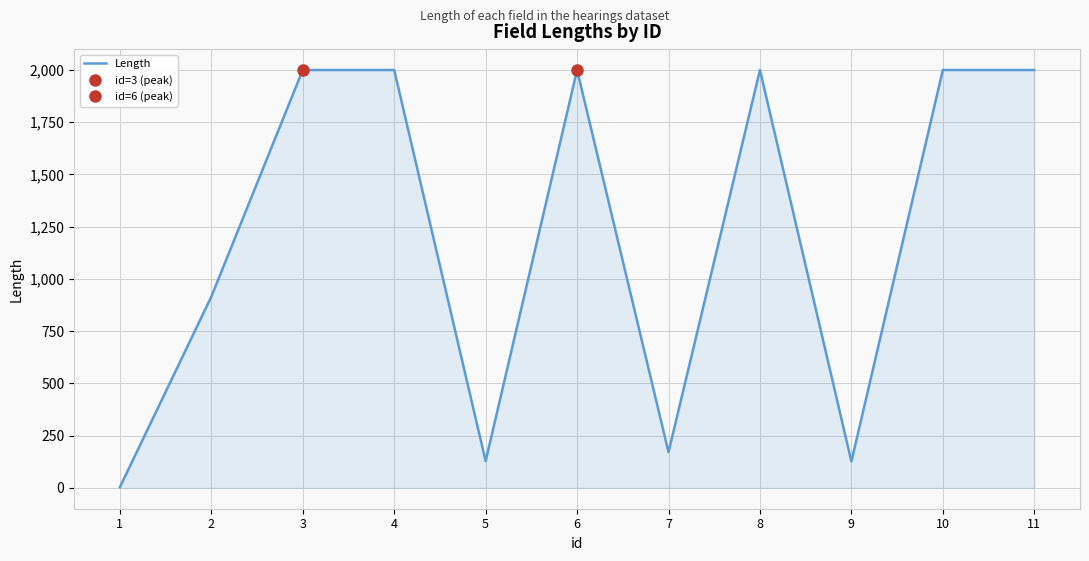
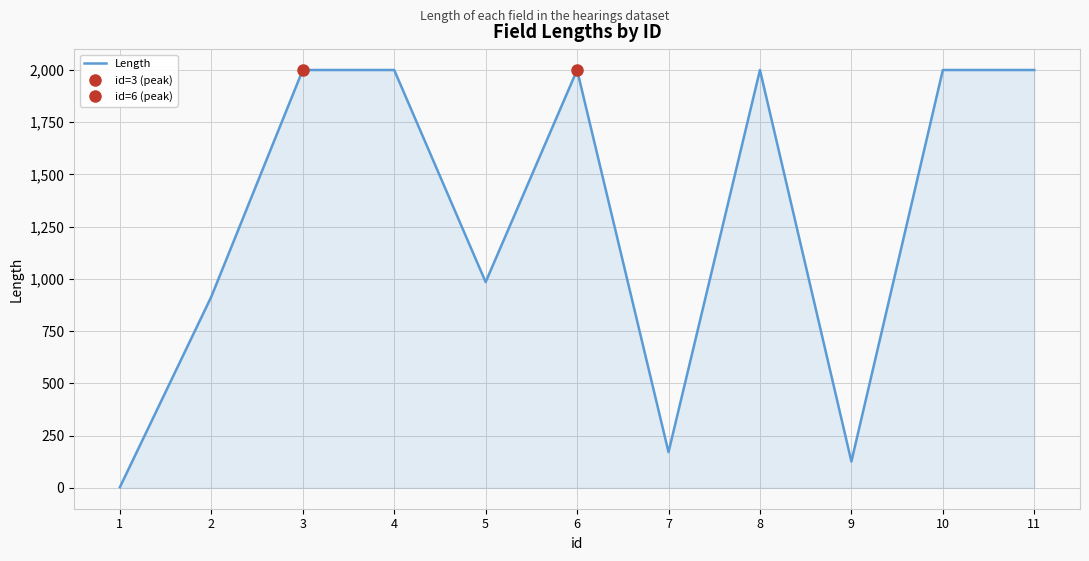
Length, 5: 130 -> 990
